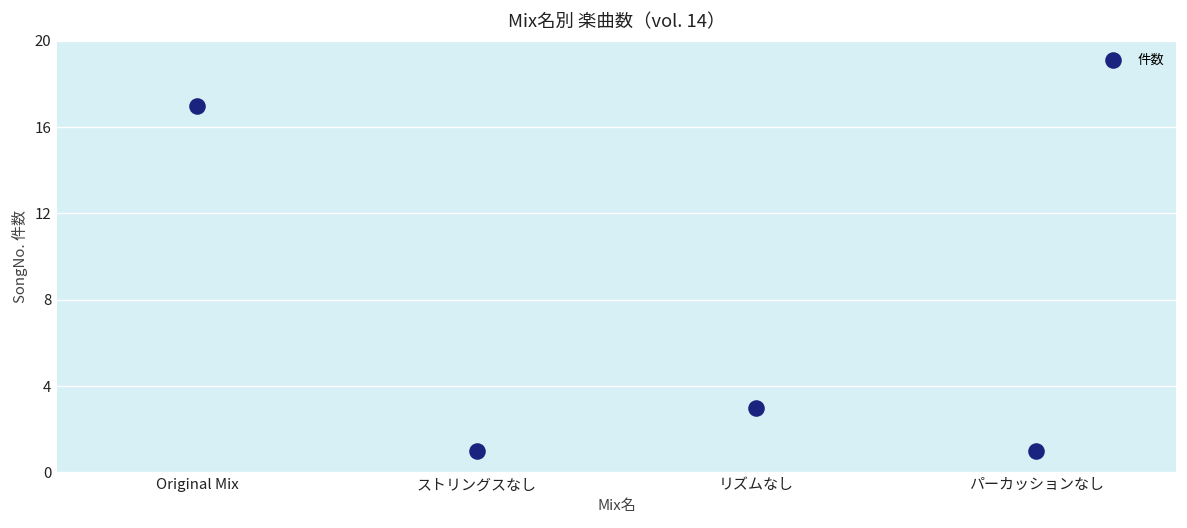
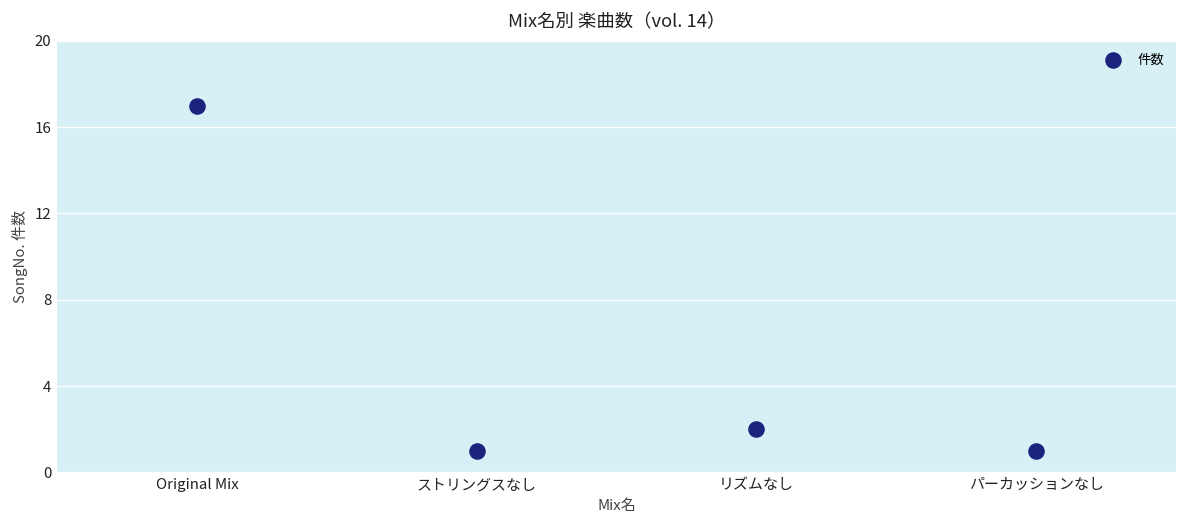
リズムなし: 3 -> 2
